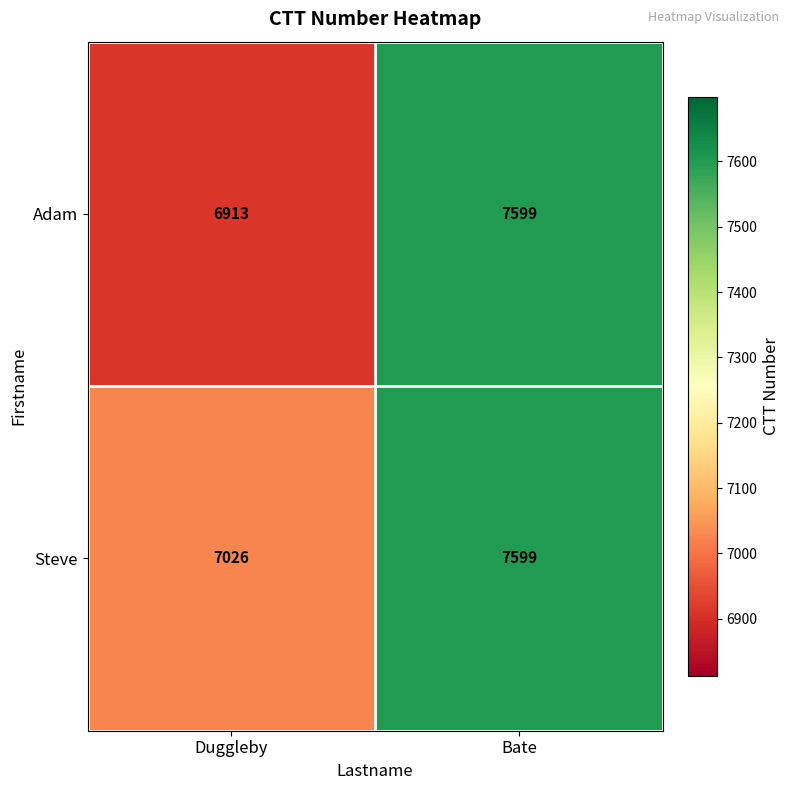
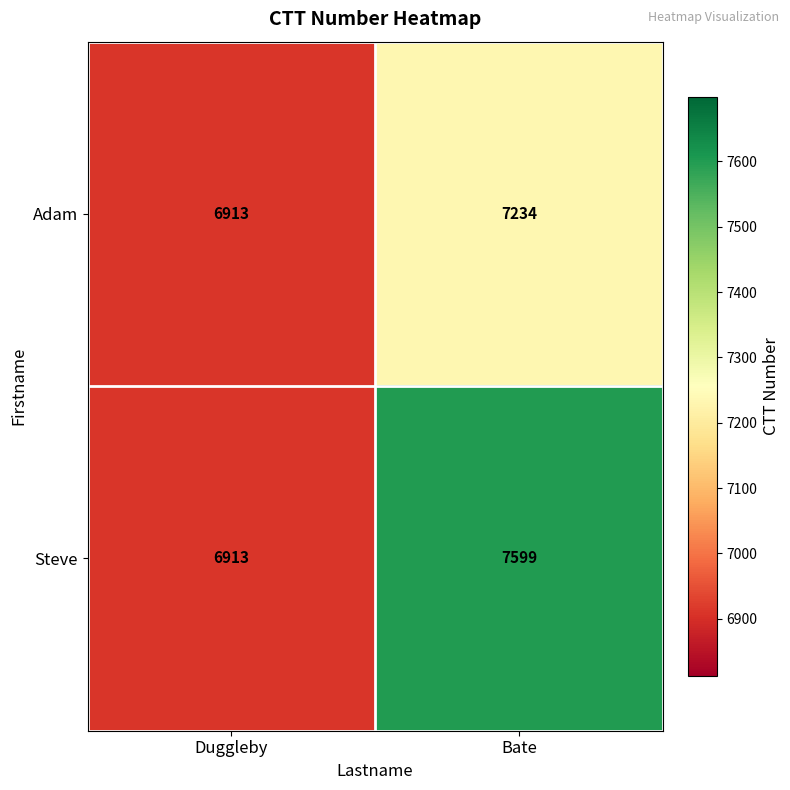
Adam, Bate: 7599 -> 7234
Steve, Duggleby: 7026 -> 6913
